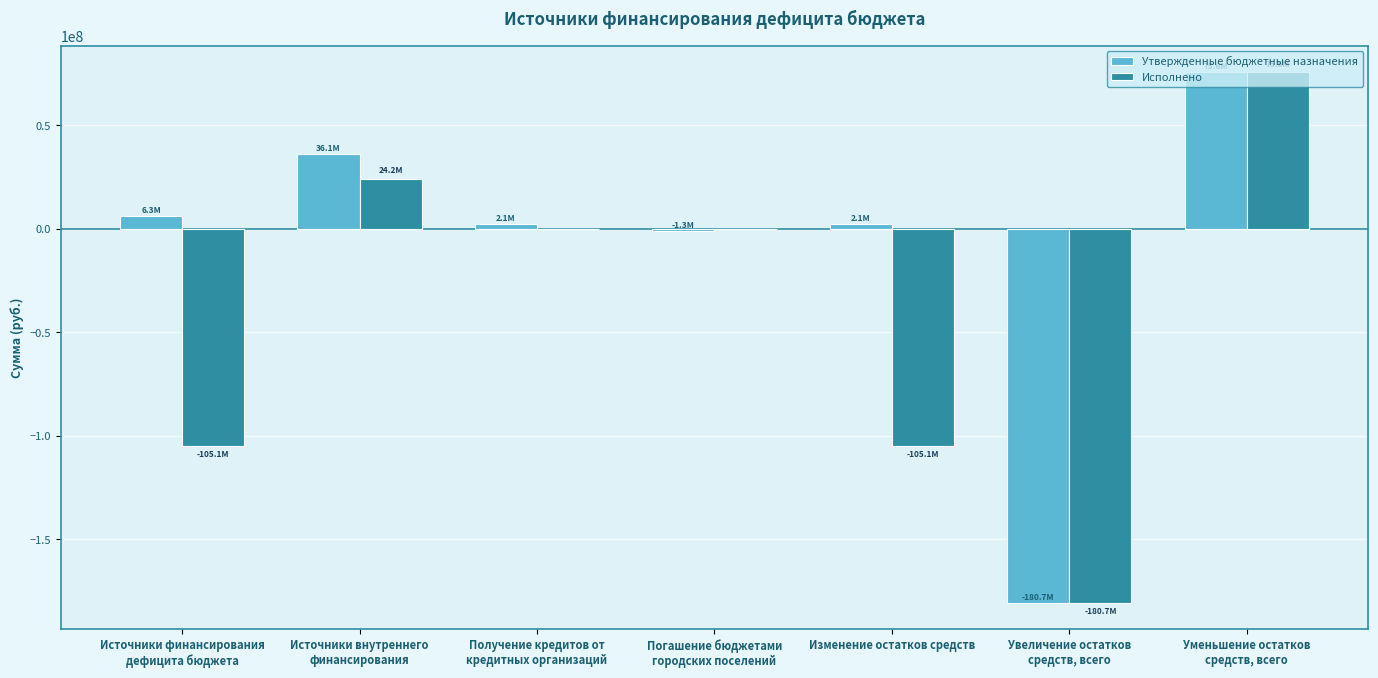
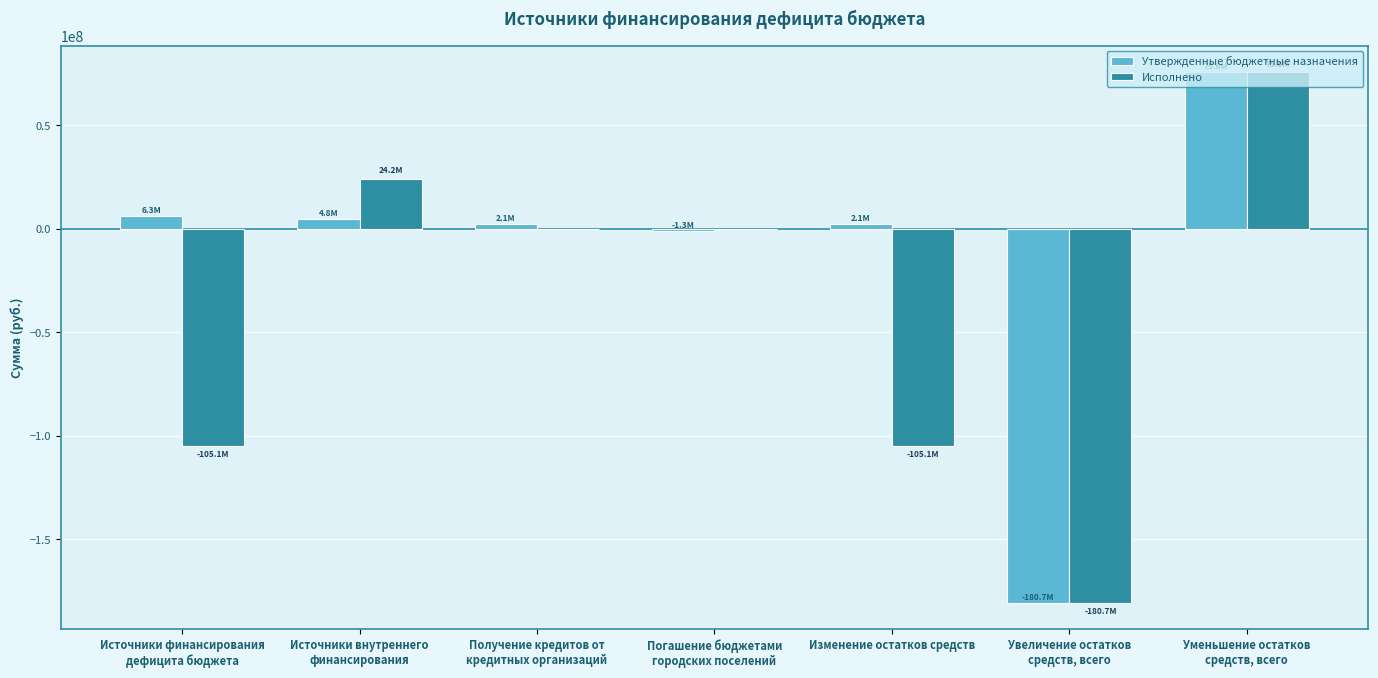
Утвержденные бюджетные назначения, Источники внутреннего финансирования: 36.1M -> 4.8M
